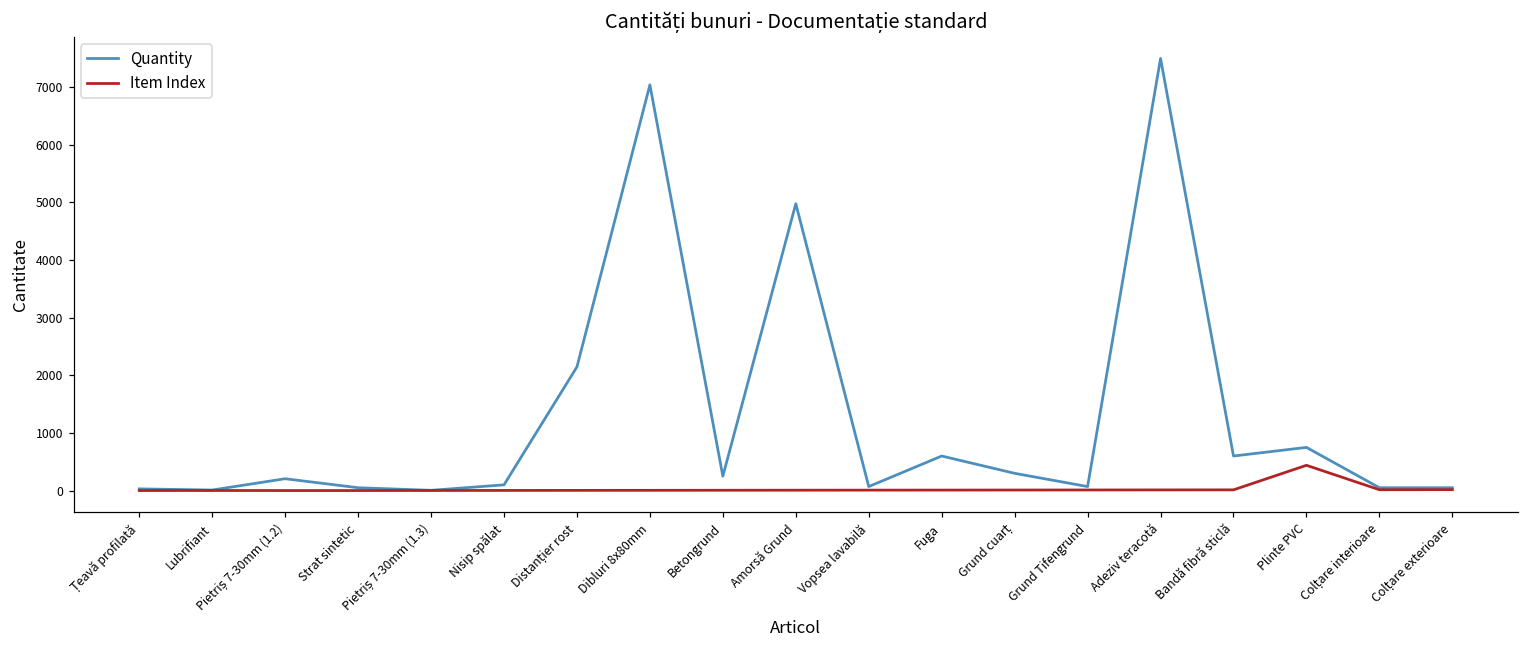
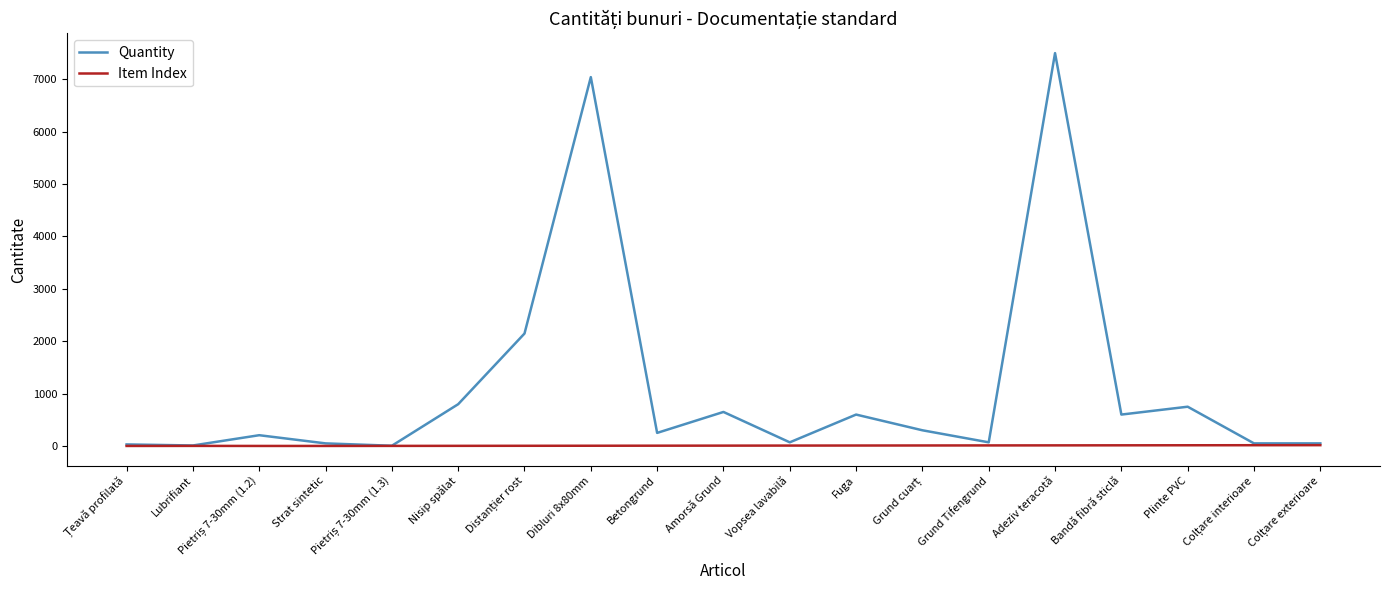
Quantity, Nisip spălat: 100 -> 800
Quantity, Amorsă Grund: 5000 -> 700
Item Index, Plinte PVC: 400 -> 0
